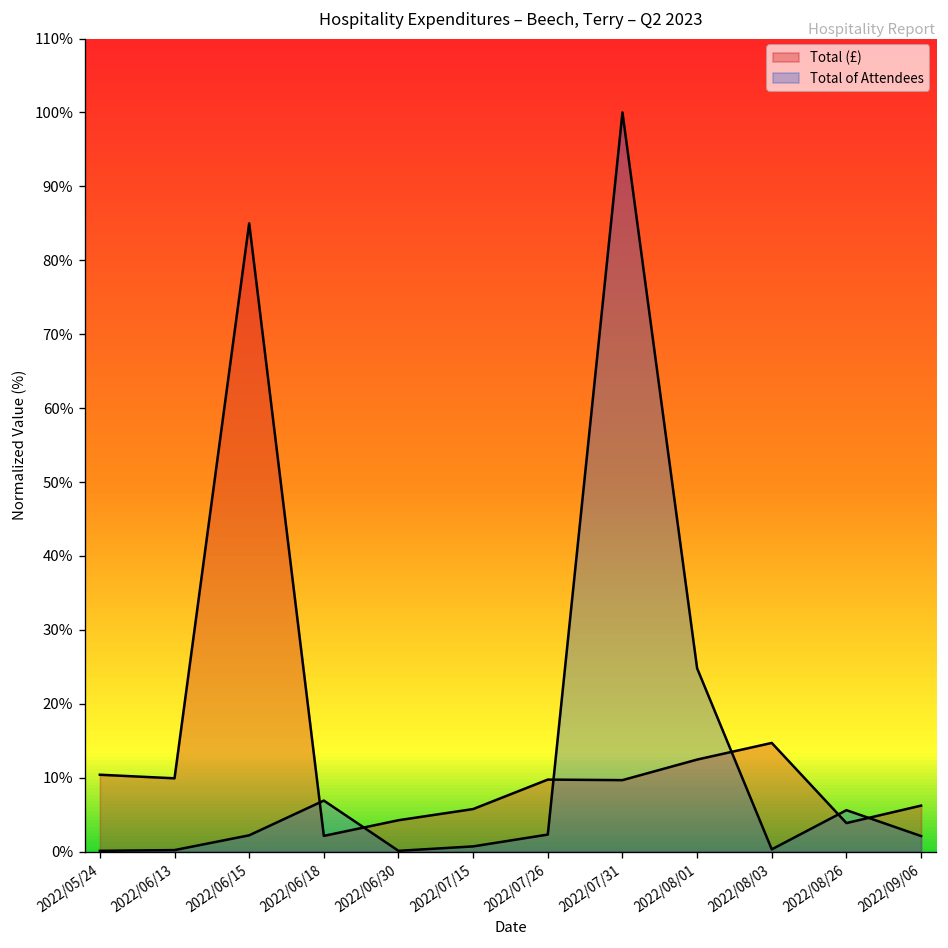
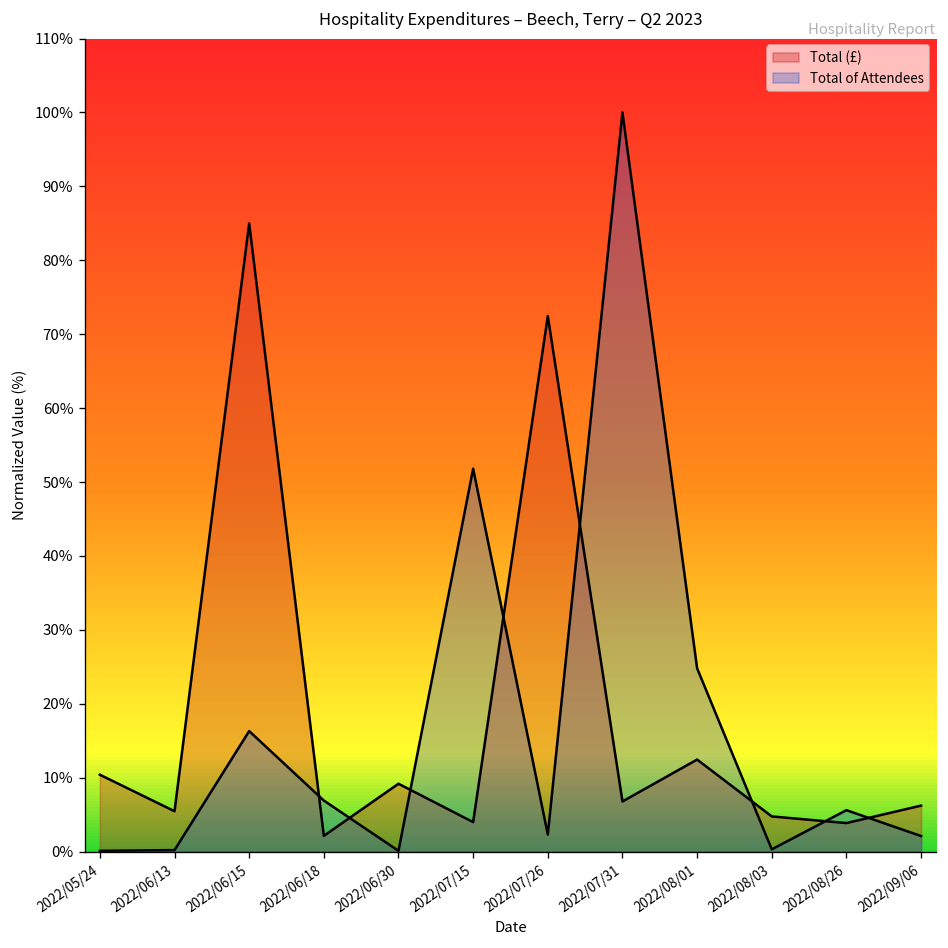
Total (£), 2022/06/13: 10% -> 5%
Total of Attendees, 2022/06/15: 2% -> 16%
Total (£), 2022/06/30: 4% -> 9%
Total (£), 2022/07/15: 6% -> 4%
Total of Attendees, 2022/07/15: 1% -> 52%
Total (£), 2022/07/26: 10% -> 72%
Total (£), 2022/07/31: 10% -> 7%
Total (£), 2022/08/03: 15% -> 5%
